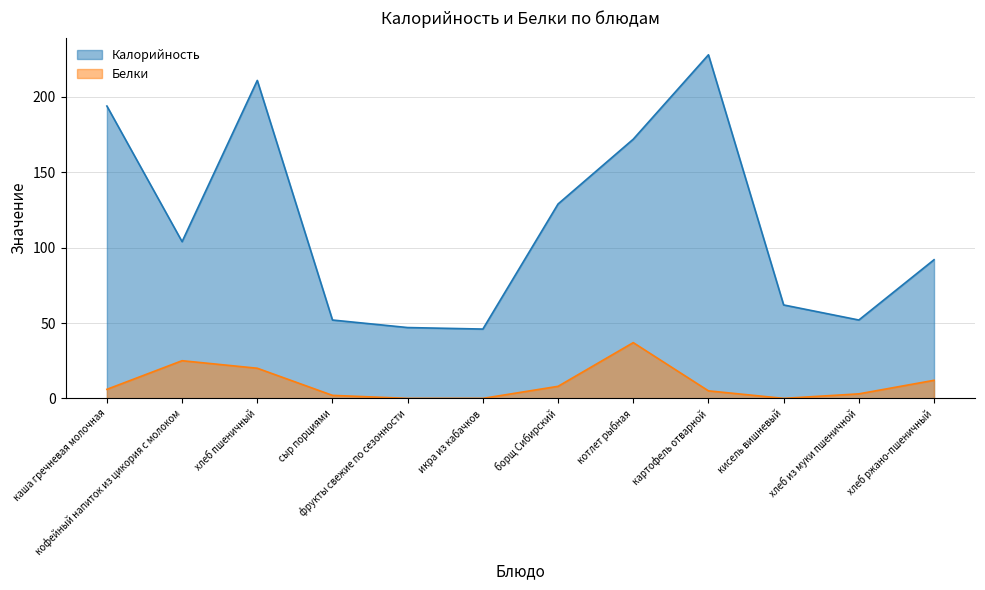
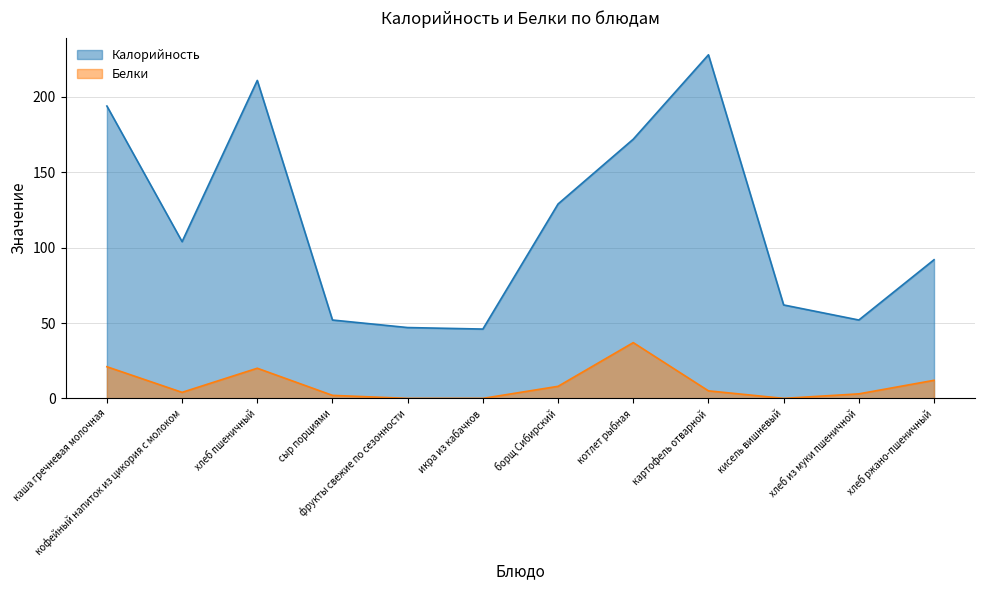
Белки, каша гречневая молочная: 6 -> 21
Белки, кофейный напиток из цикория с молоком: 25 -> 4
